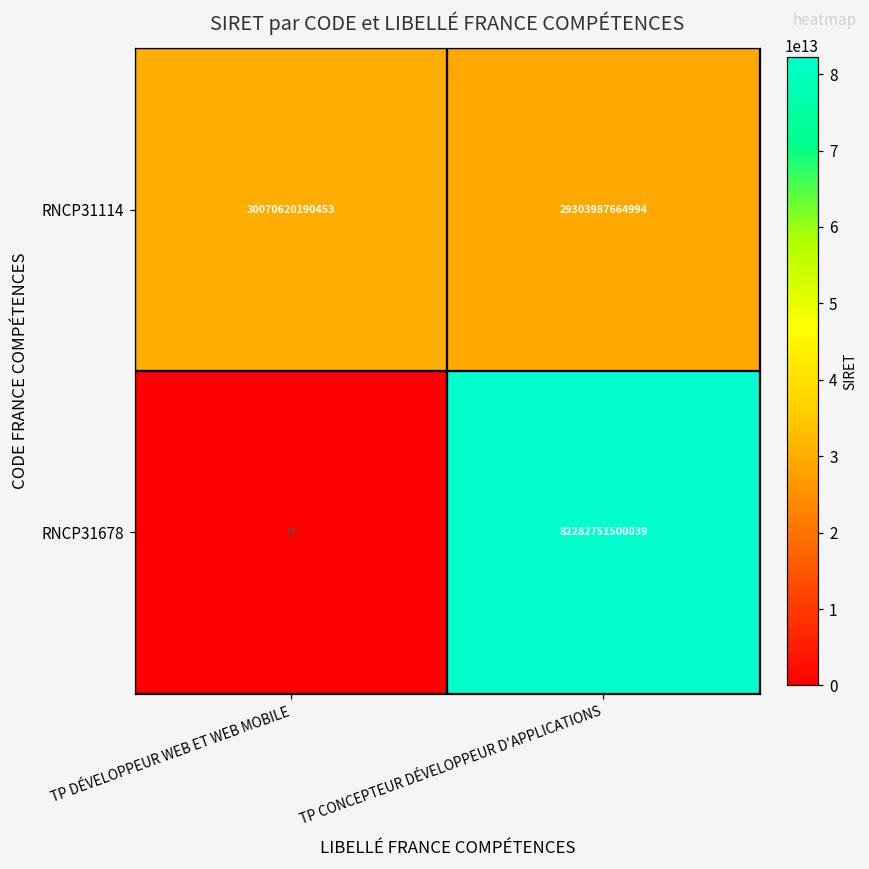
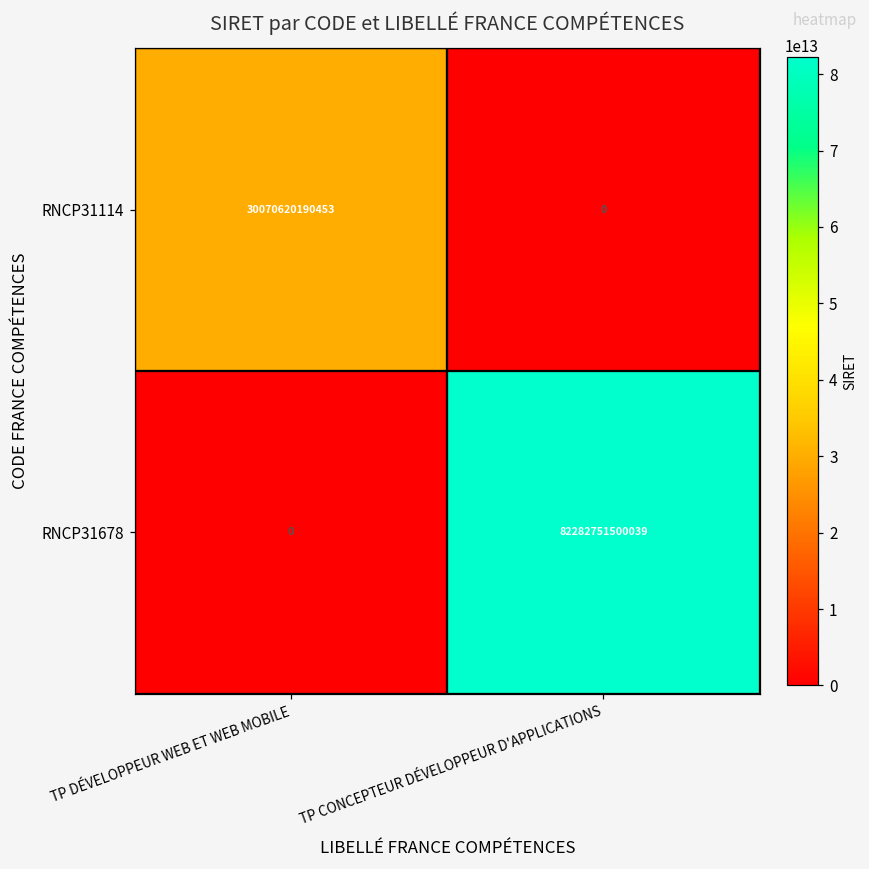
RNCP31114, TP CONCEPTEUR DÉVELOPPEUR D'APPLICATIONS: 29303987664994 -> 0
